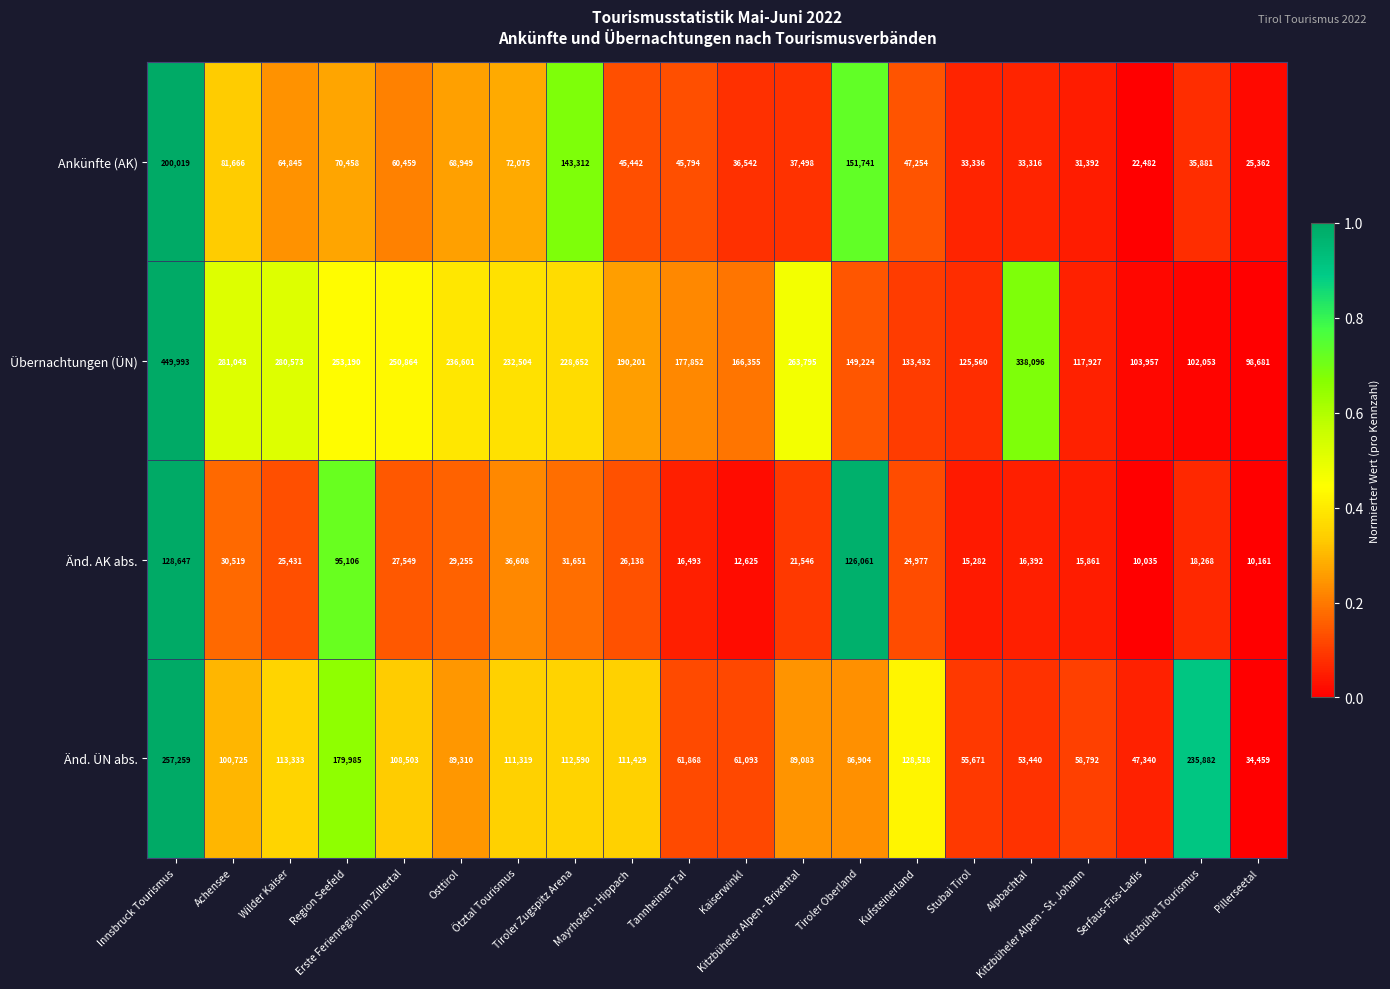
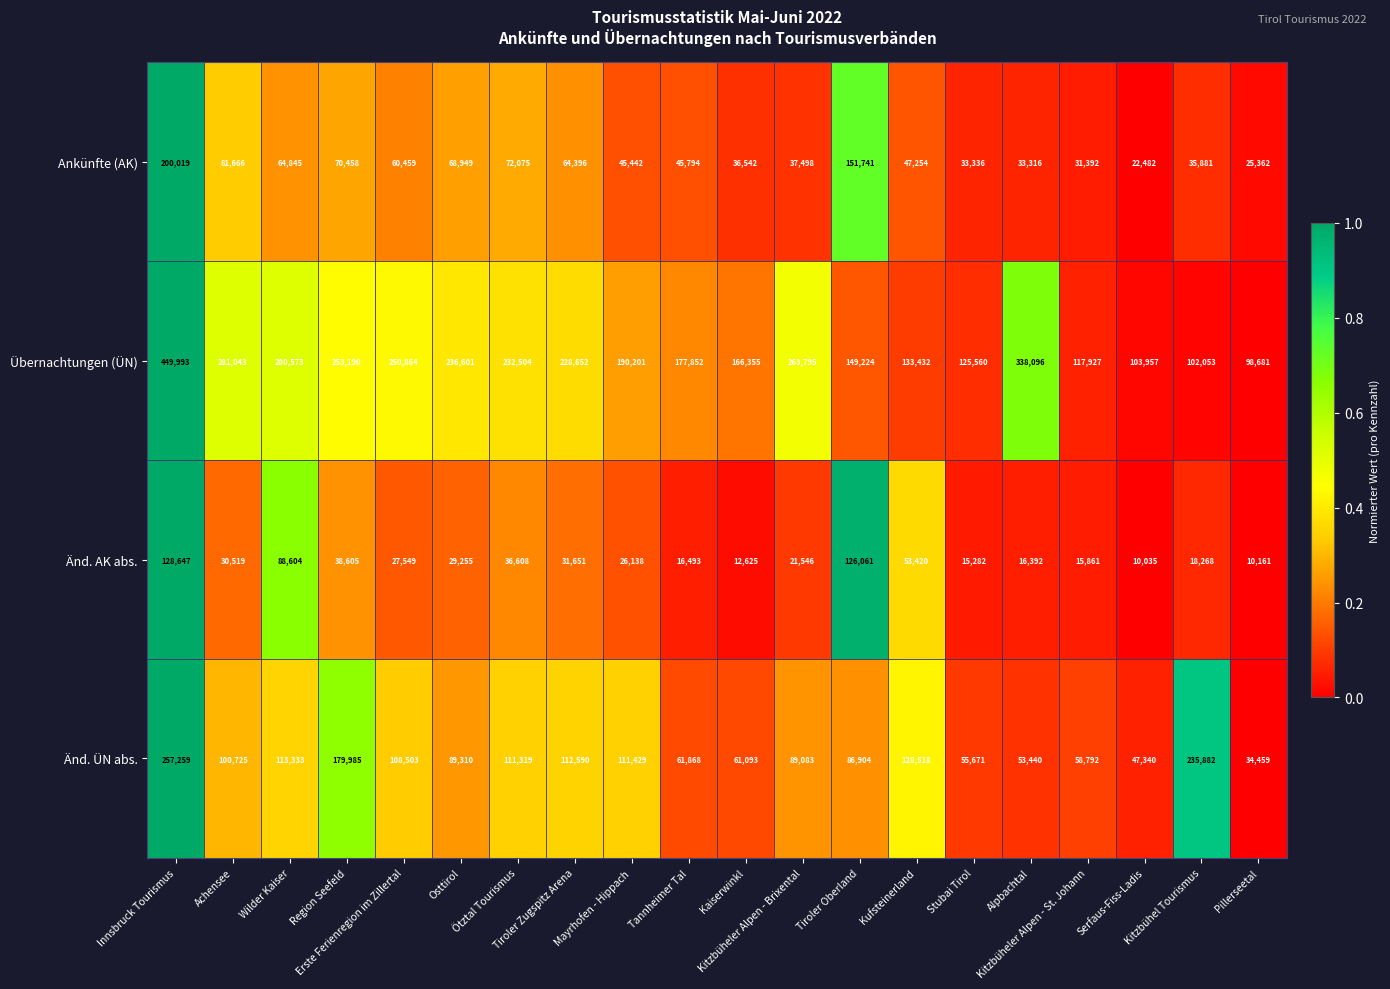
Ankünfte (AK), Tiroler Zugspitz Arena: 143,312 -> 64,396
Änd. AK abs., Wilder Kaiser: 25,431 -> 88,604
Änd. AK abs., Region Seefeld: 95,106 -> 38,605
Änd. AK abs., Kufsteinerland: 24,977 -> 53,420
